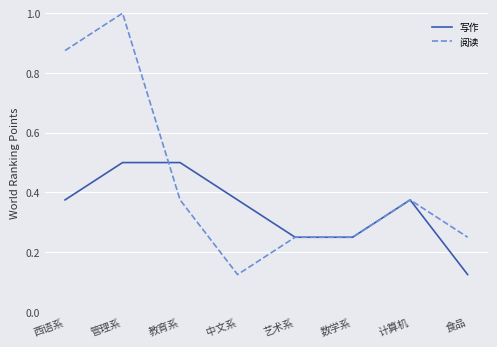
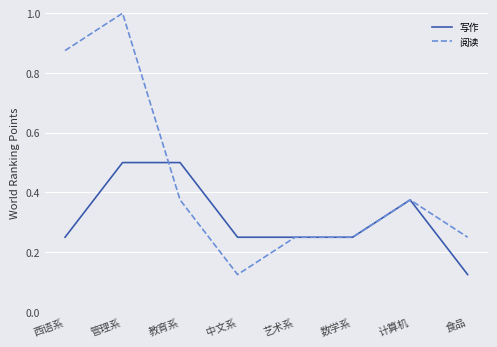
写作, 西语系: 0.38 -> 0.25
写作, 中文系: 0.38 -> 0.25
